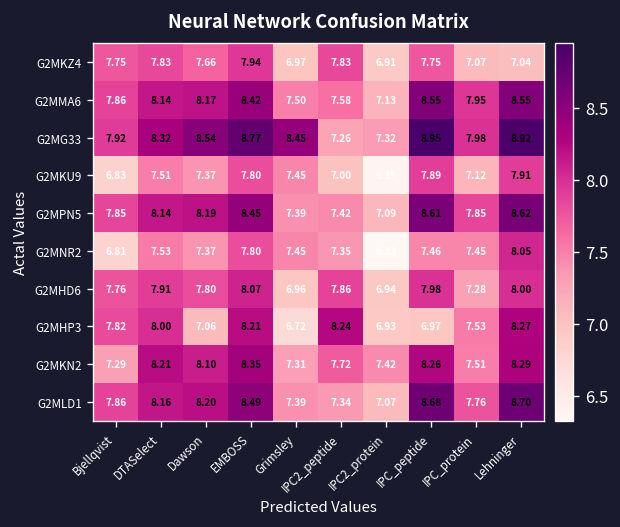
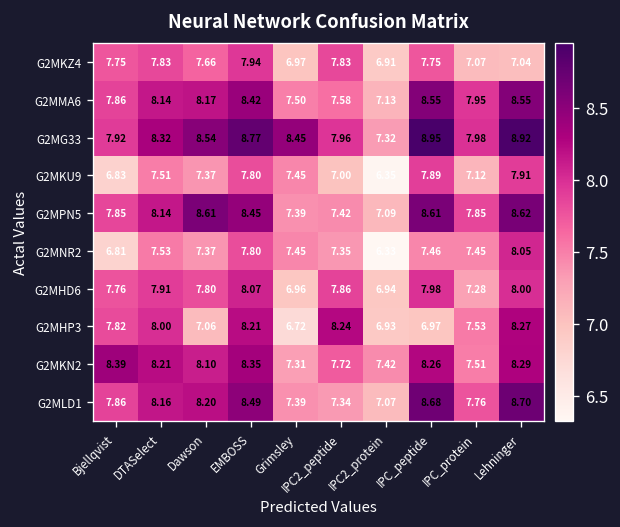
G2MG33, IPC2_peptide: 7.26 -> 7.96
G2MPN5, Dawson: 8.19 -> 8.61
G2MKN2, Bjellqvist: 7.29 -> 8.39
